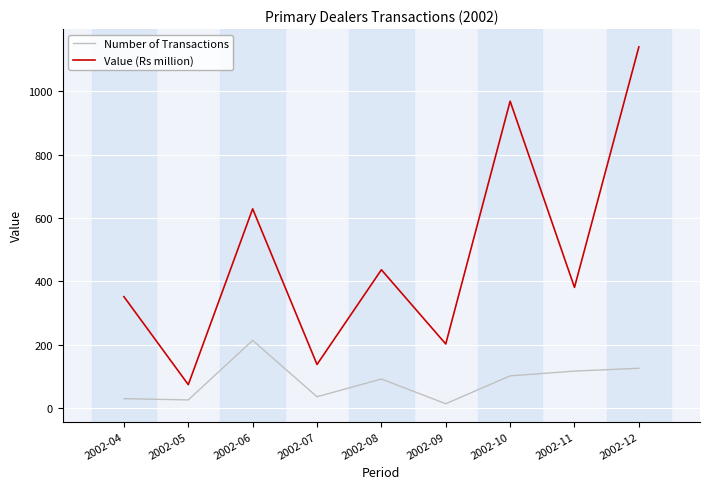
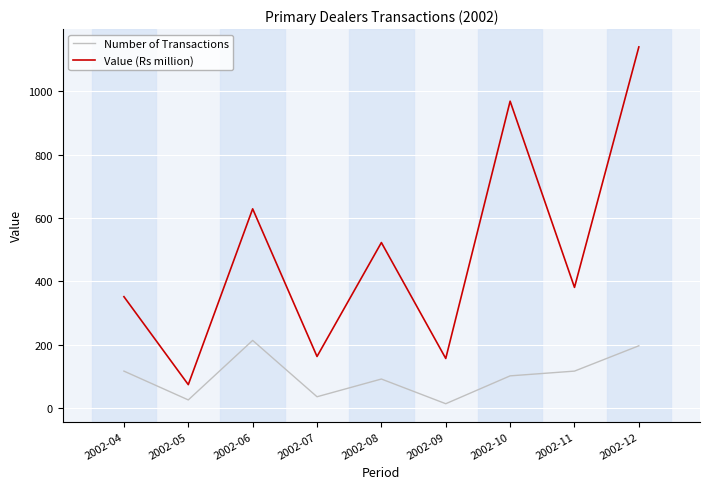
Number of Transactions, 2002-04: 30 -> 120
Value (Rs million), 2002-07: 140 -> 160
Value (Rs million), 2002-08: 440 -> 520
Value (Rs million), 2002-09: 200 -> 160
Number of Transactions, 2002-12: 130 -> 200
